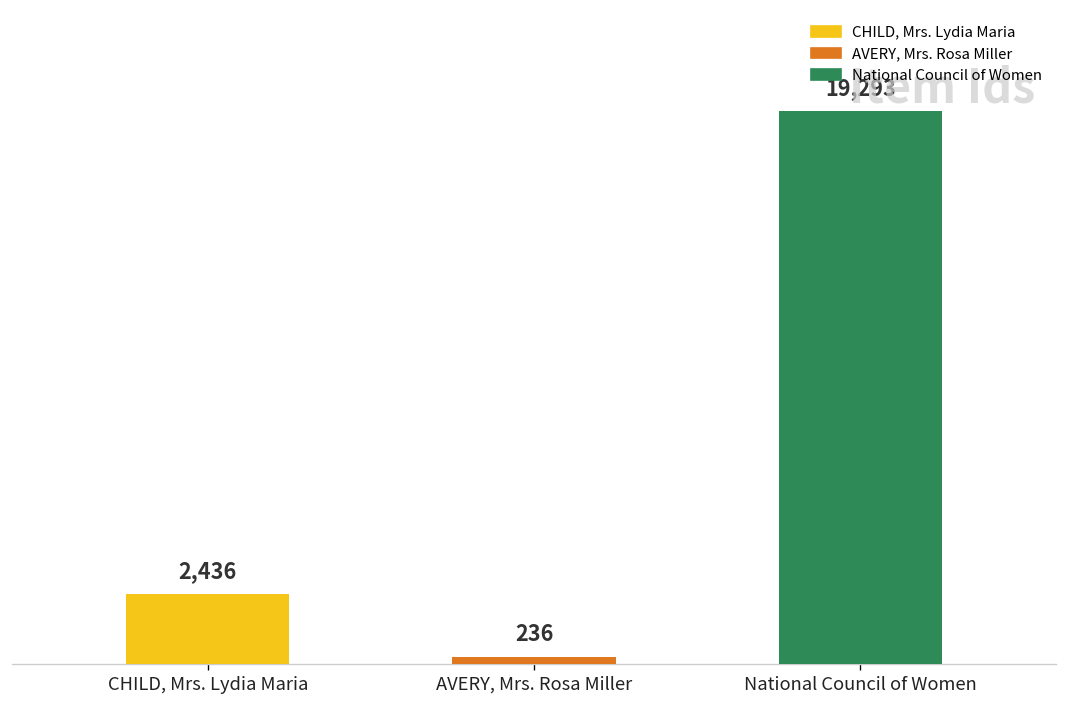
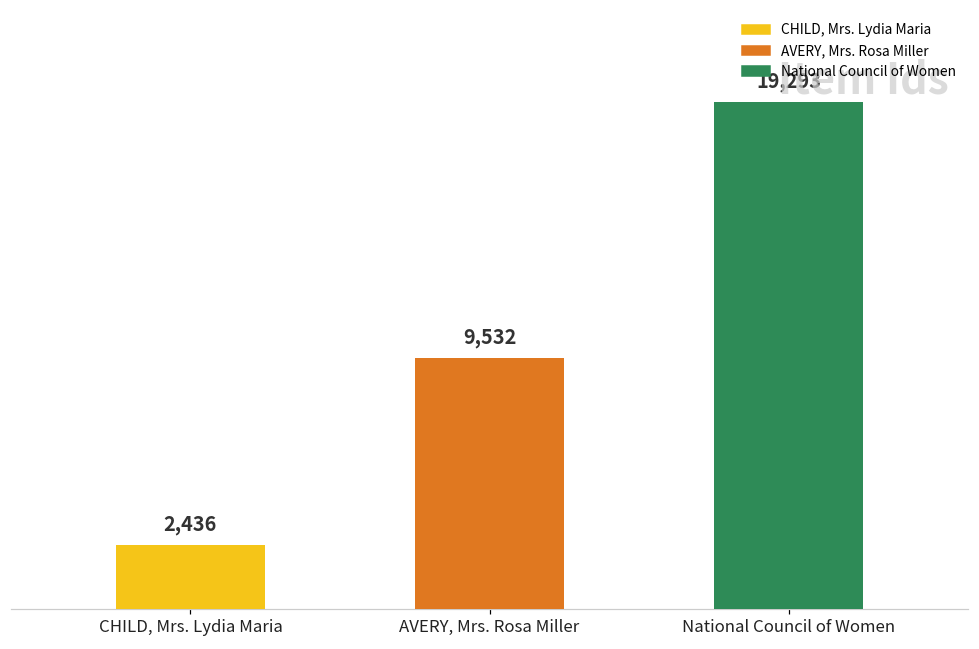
AVERY, Mrs. Rosa Miller: 236 -> 9,532
